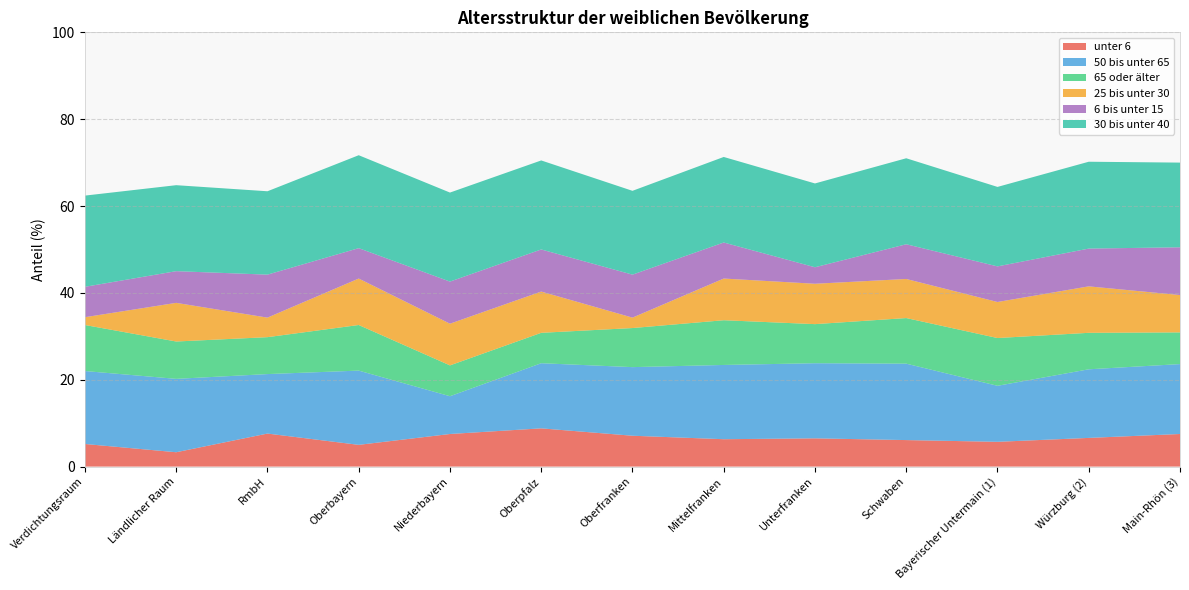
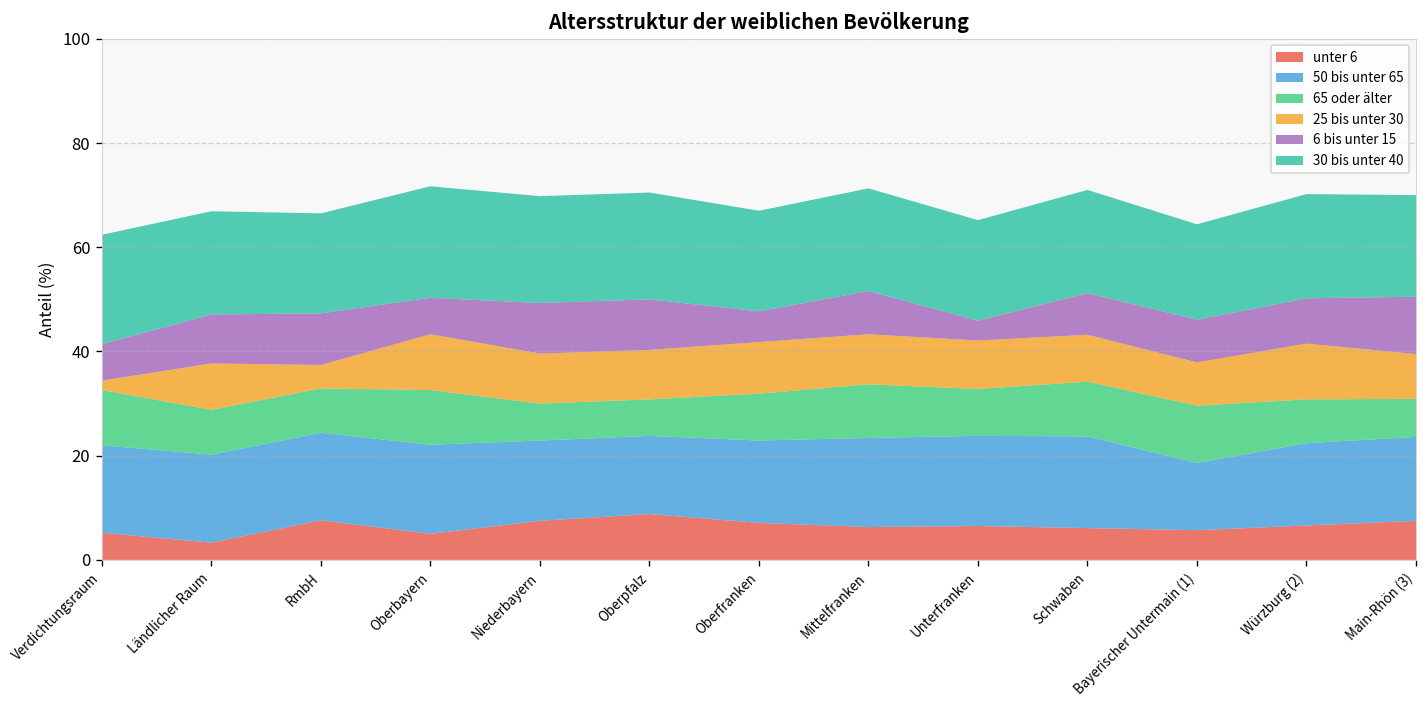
6 bis unter 15, Ländlicher Raum: 7 -> 9
50 bis unter 65, RmbH: 14 -> 17
50 bis unter 65, Niederbayern: 9 -> 15
25 bis unter 30, Oberfranken: 2 -> 10
6 bis unter 15, Oberfranken: 10 -> 6
